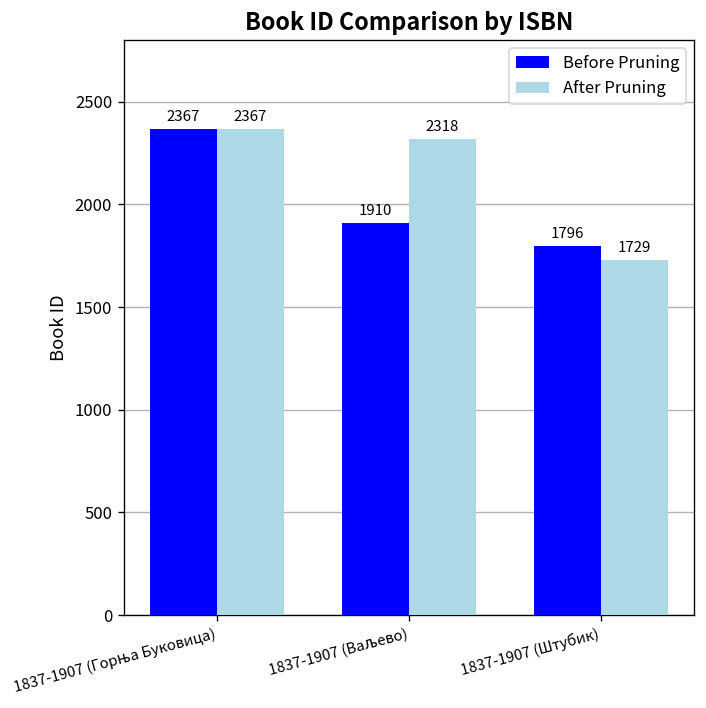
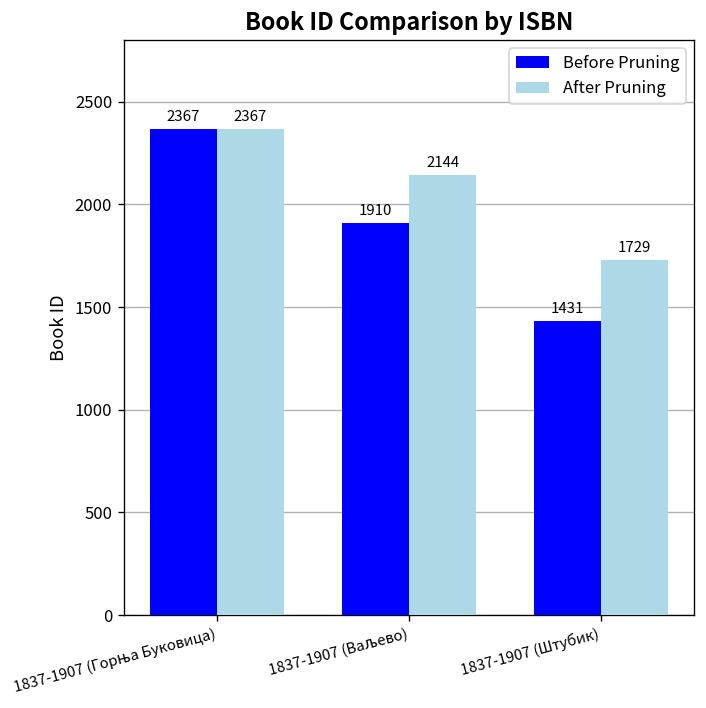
After Pruning, 1837-1907 (Ваљево): 2318 -> 2144
Before Pruning, 1837-1907 (Штубик): 1796 -> 1431
